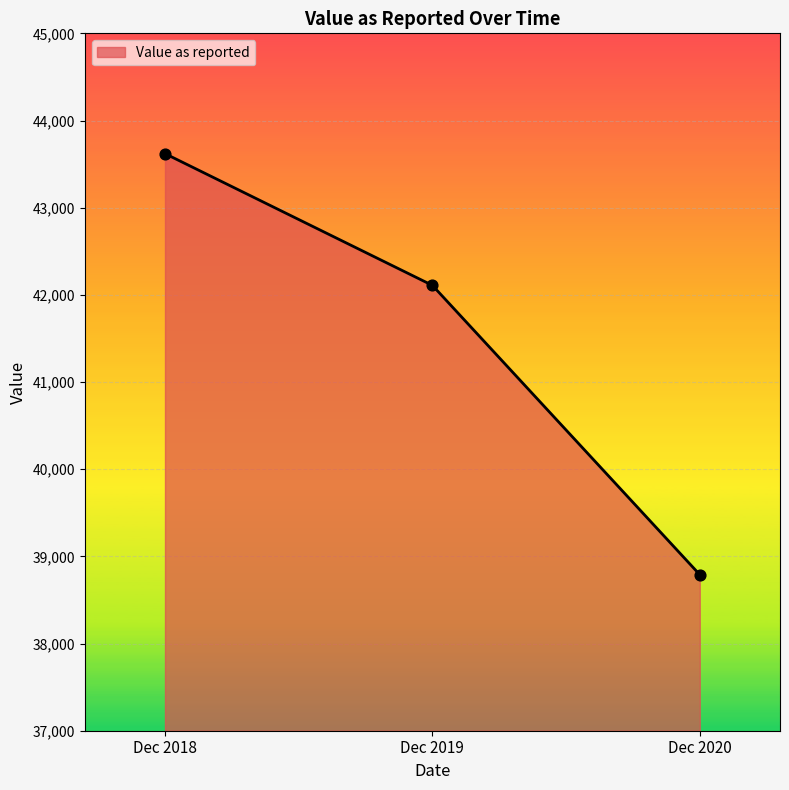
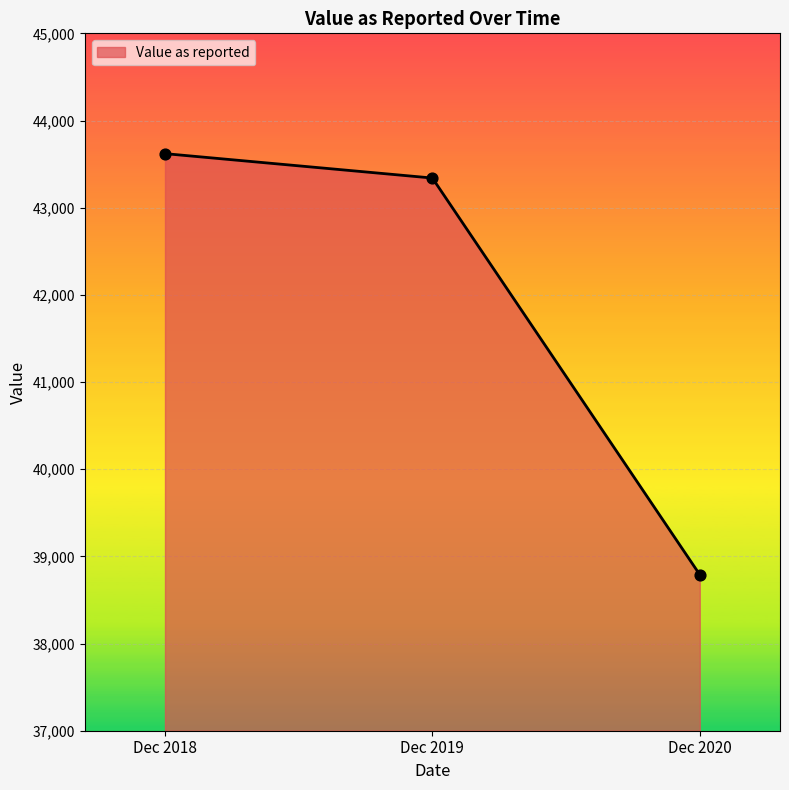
Dec 2019: 42,100 -> 43,300
